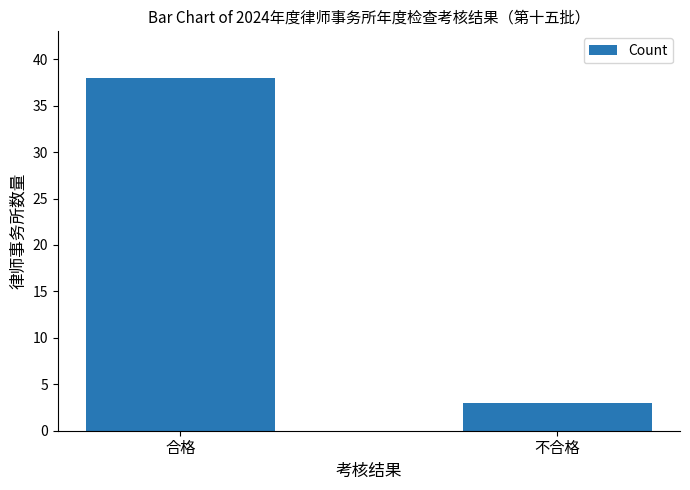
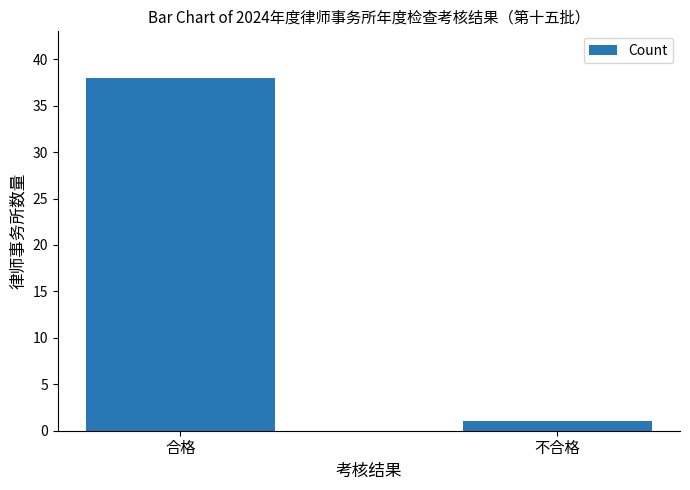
不合格: 3 -> 1
